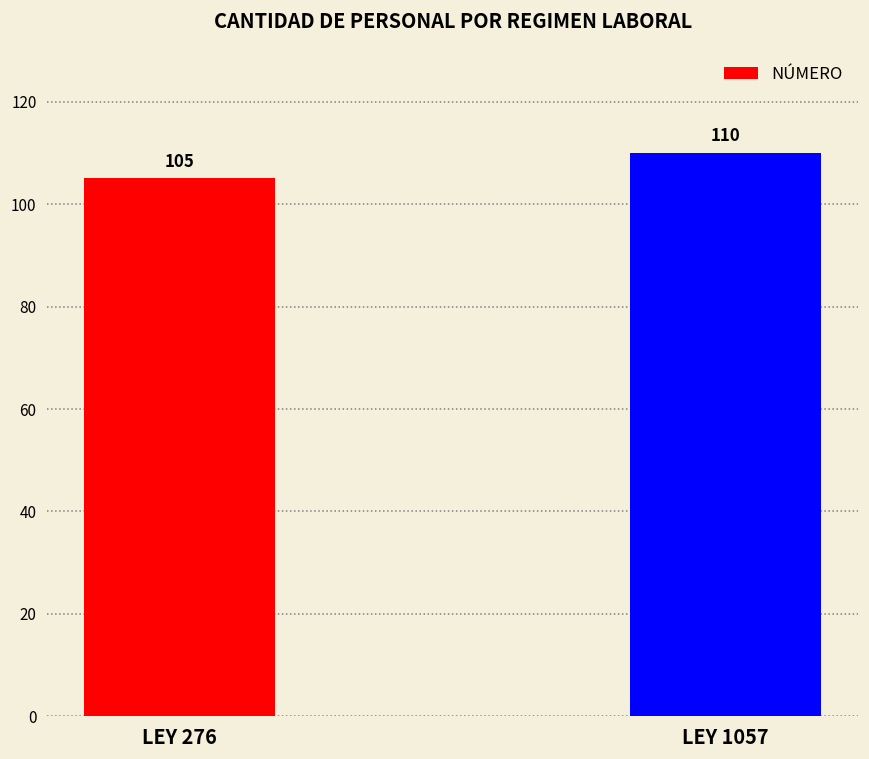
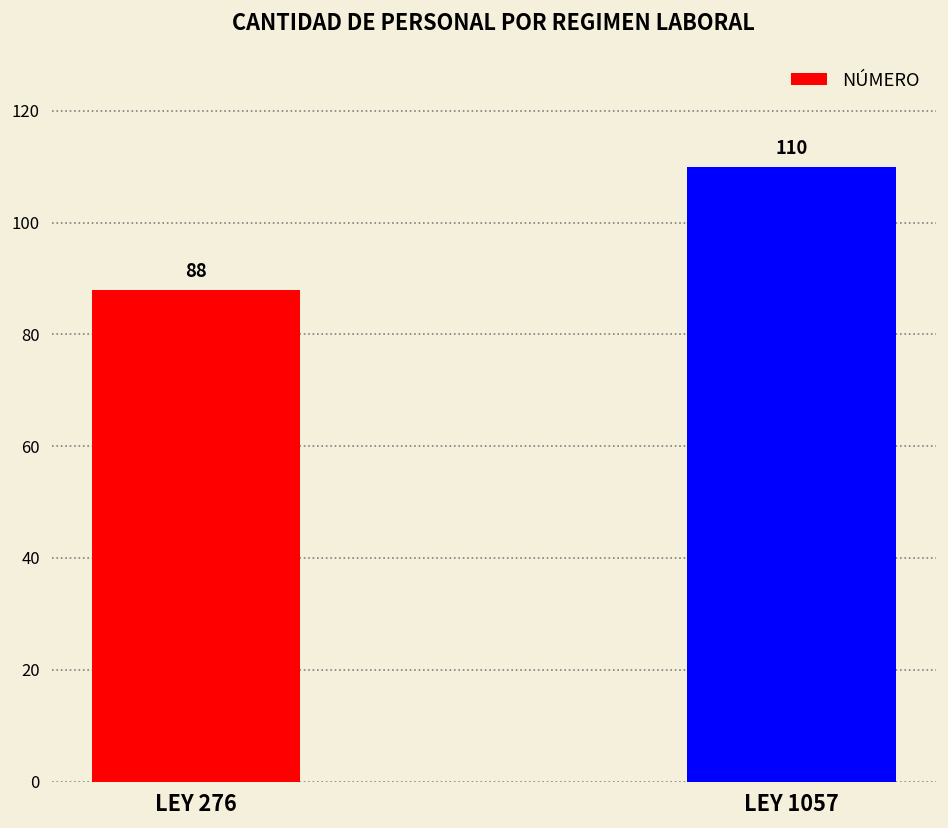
LEY 276: 105 -> 88
